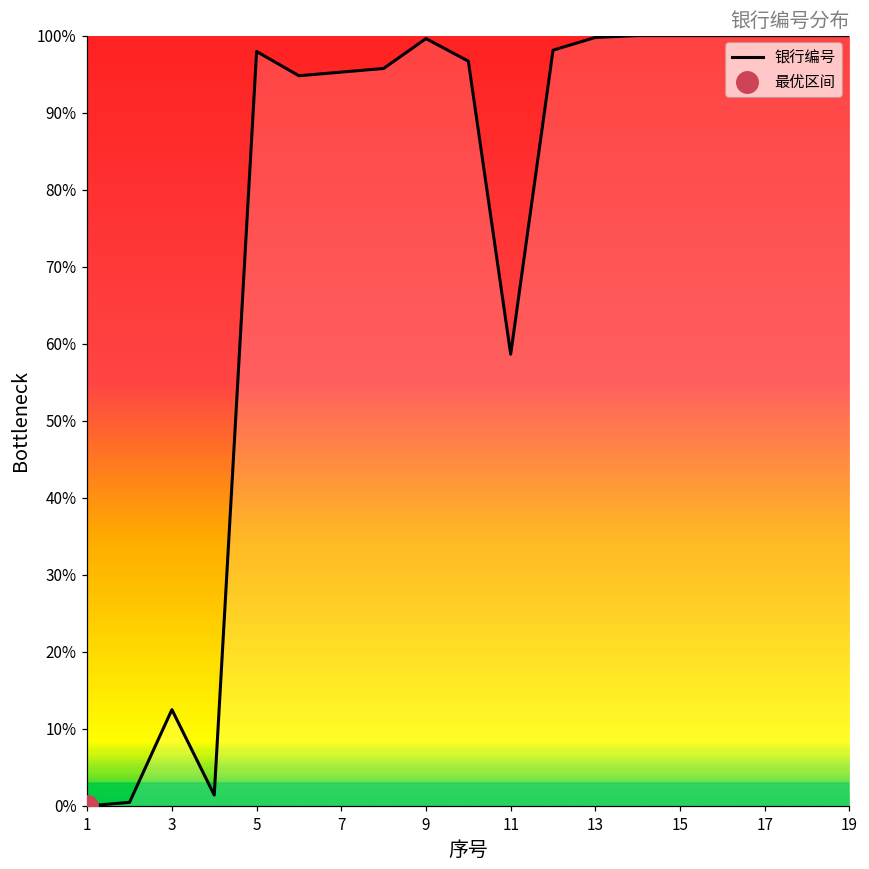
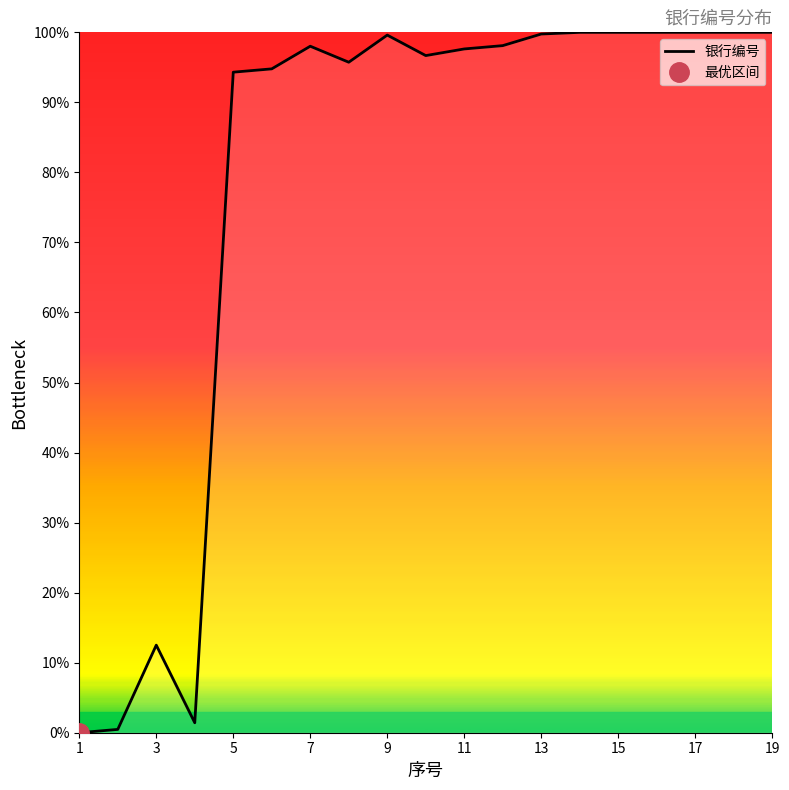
银行编号, 5: 98% -> 94%
银行编号, 7: 95% -> 98%
银行编号, 11: 59% -> 98%
